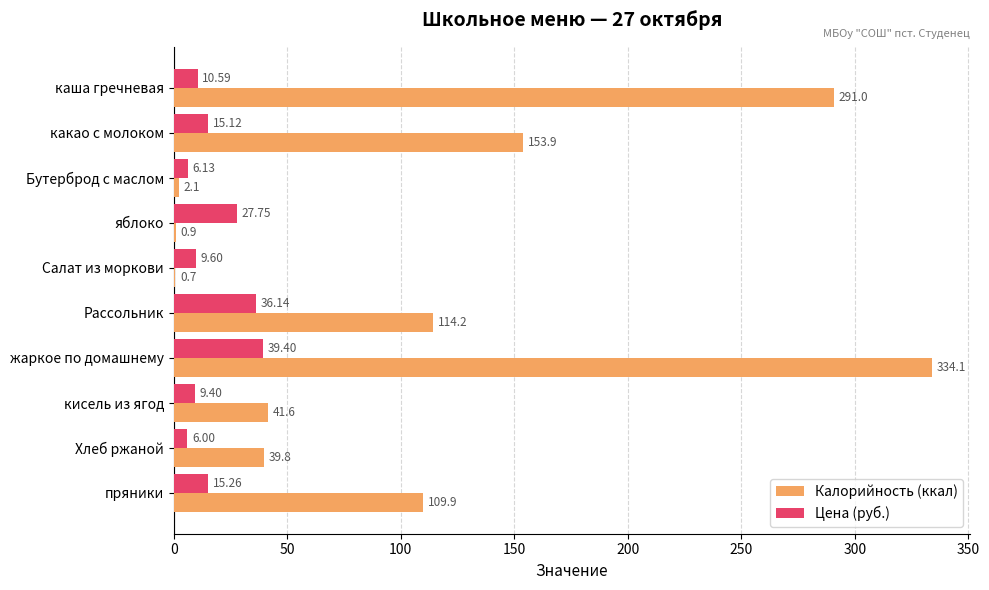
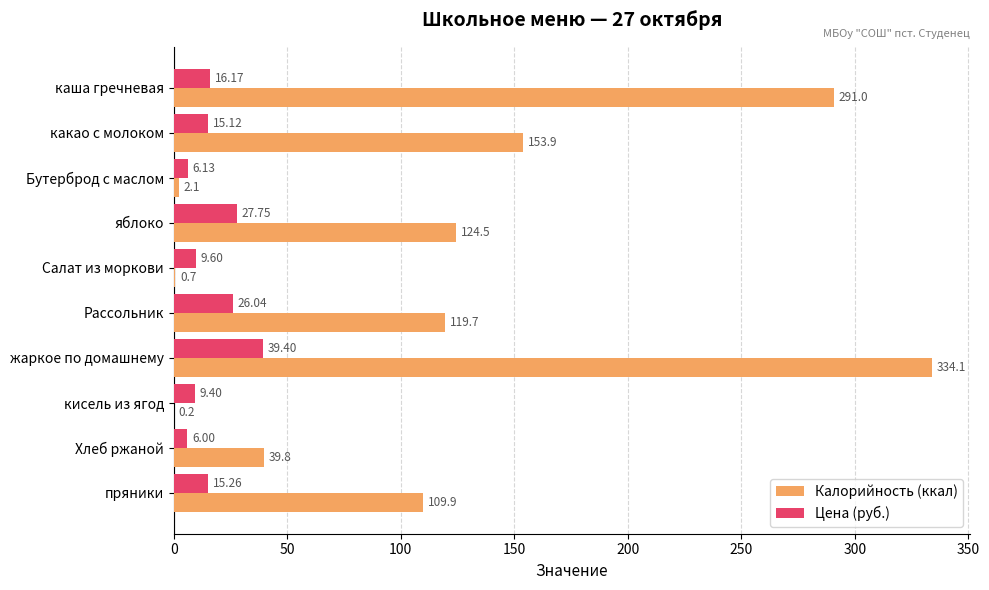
Цена (руб.), каша гречневая: 10.59 -> 16.17
Калорийность (ккал), яблоко: 0.9 -> 124.5
Цена (руб.), Рассольник: 36.14 -> 26.04
Калорийность (ккал), Рассольник: 114.2 -> 119.7
Калорийность (ккал), кисель из ягод: 41.6 -> 0.2
